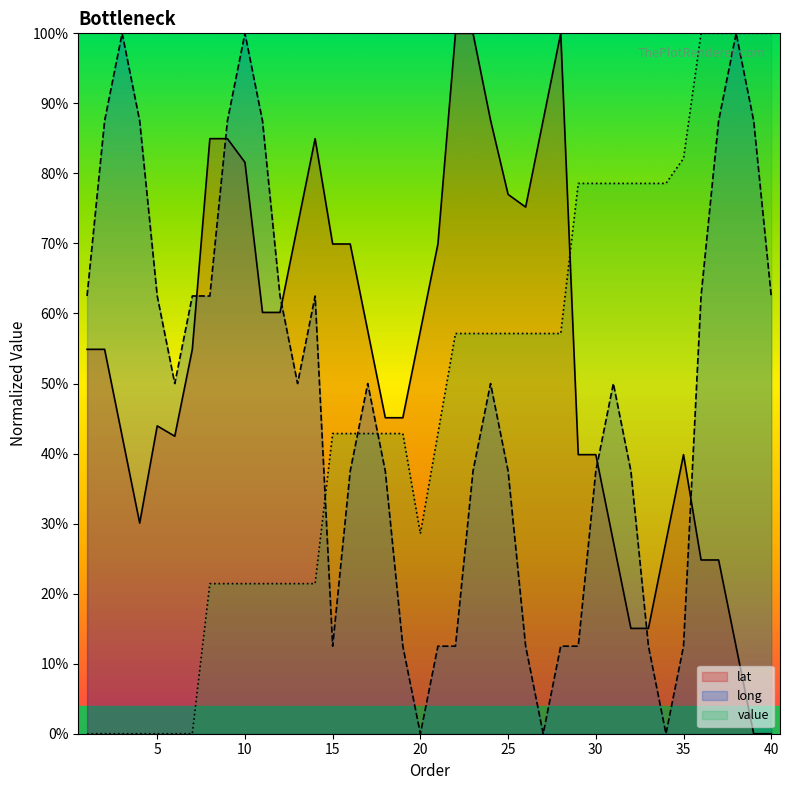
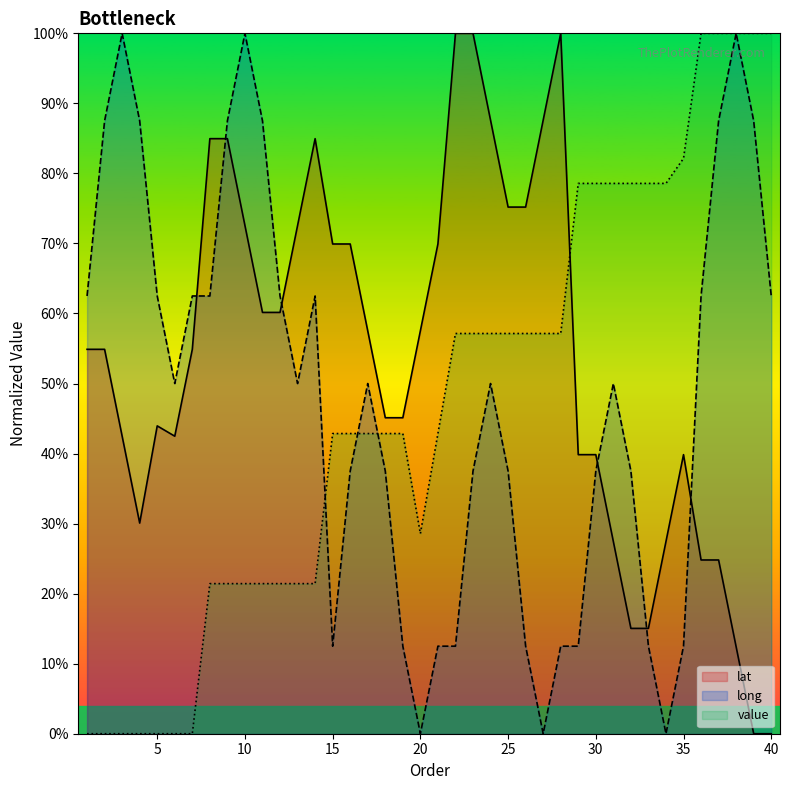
lat, 10: 82% -> 73%
lat, 25: 77% -> 75%
